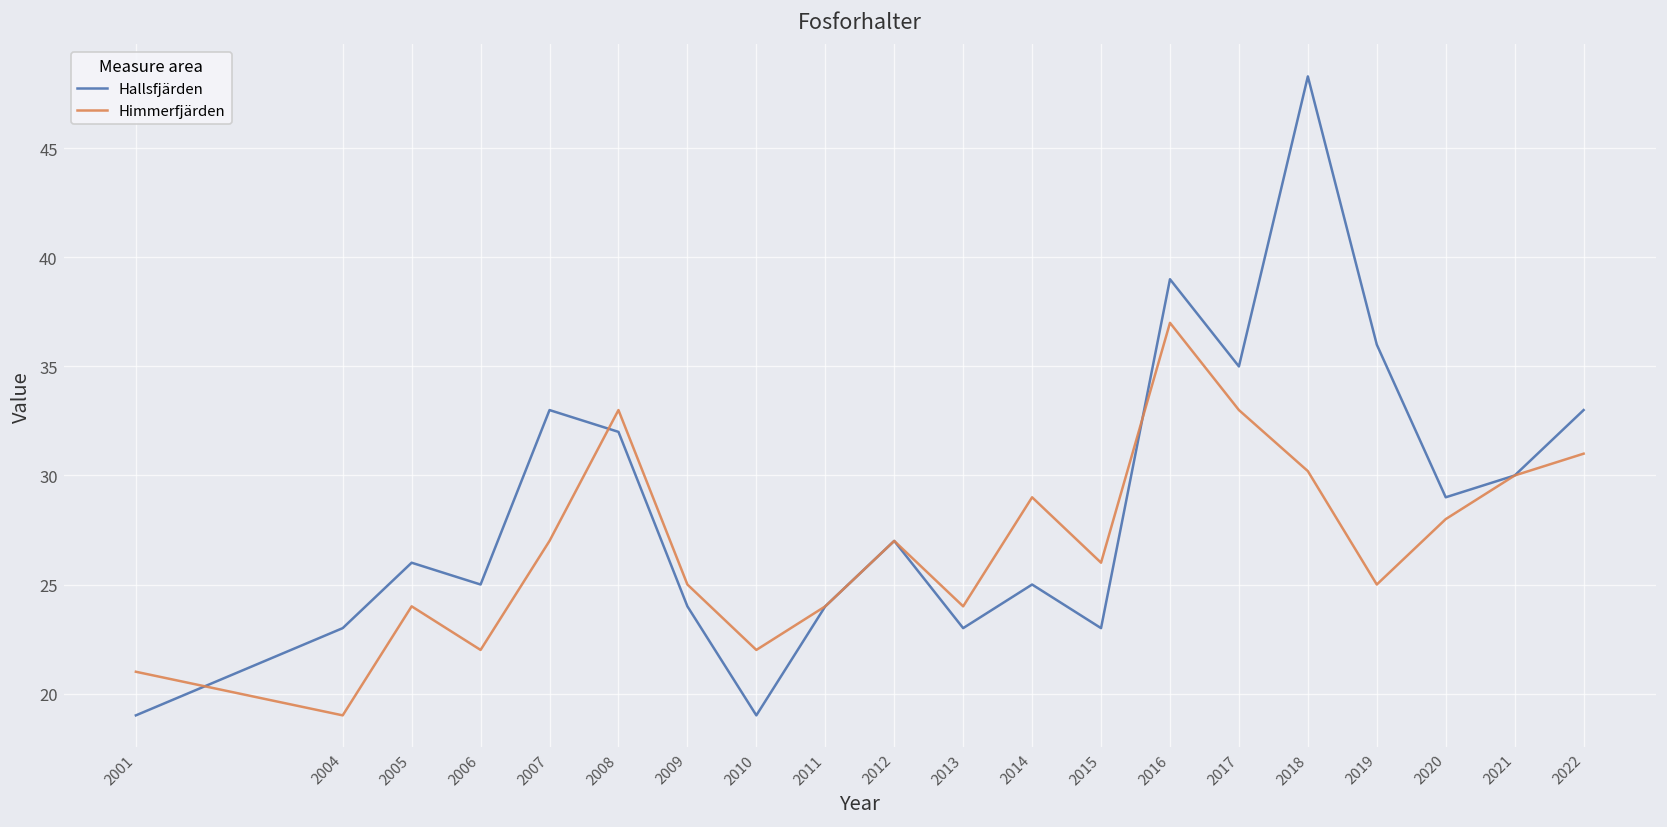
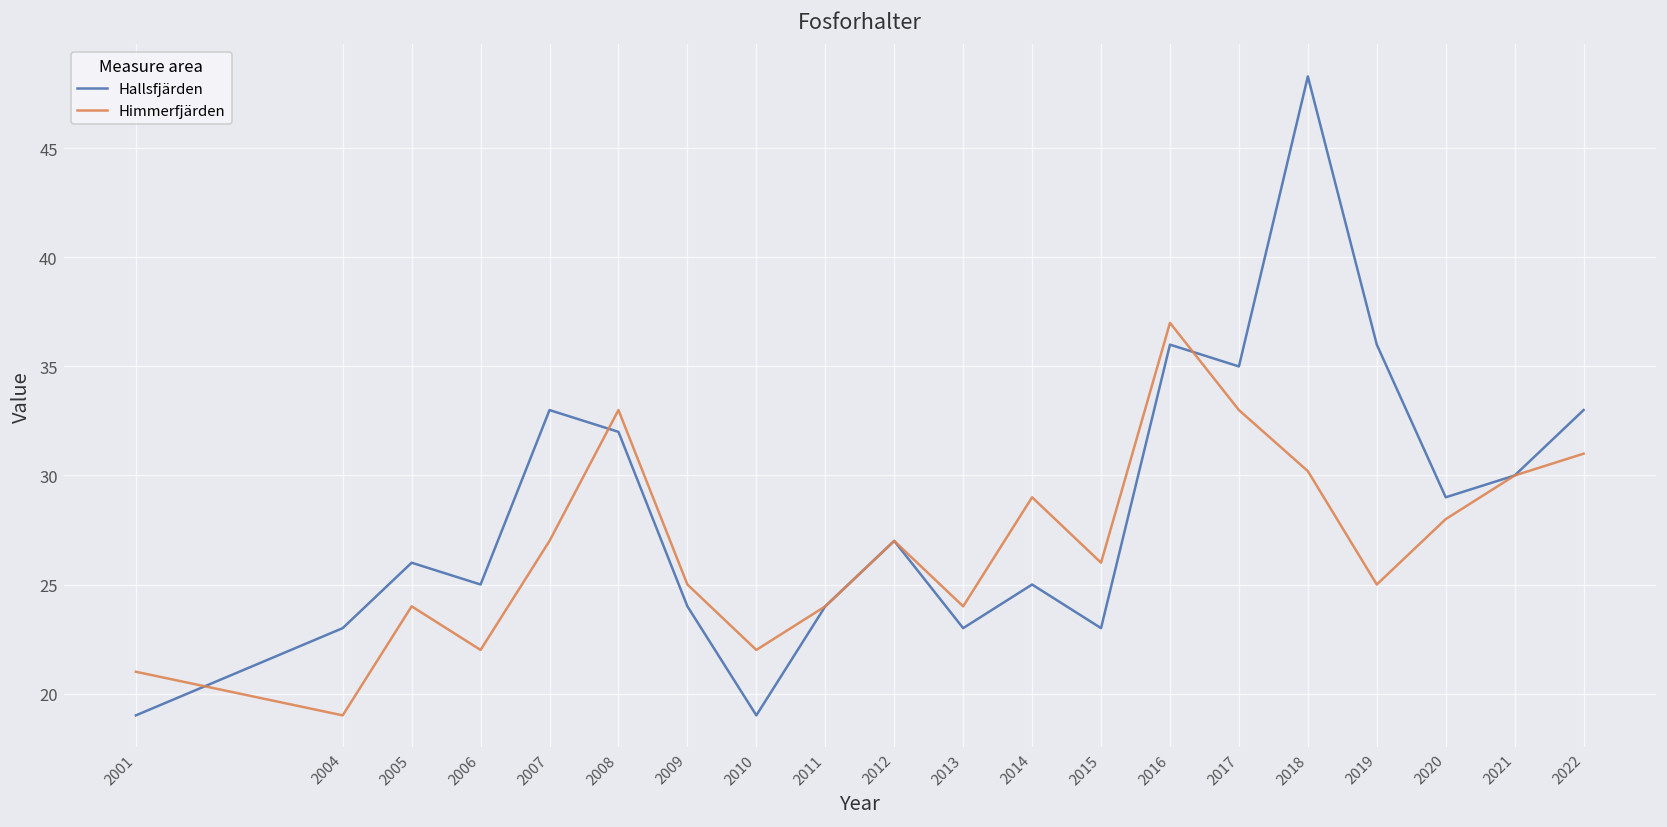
Hallsfjärden, 2016: 39 -> 36
